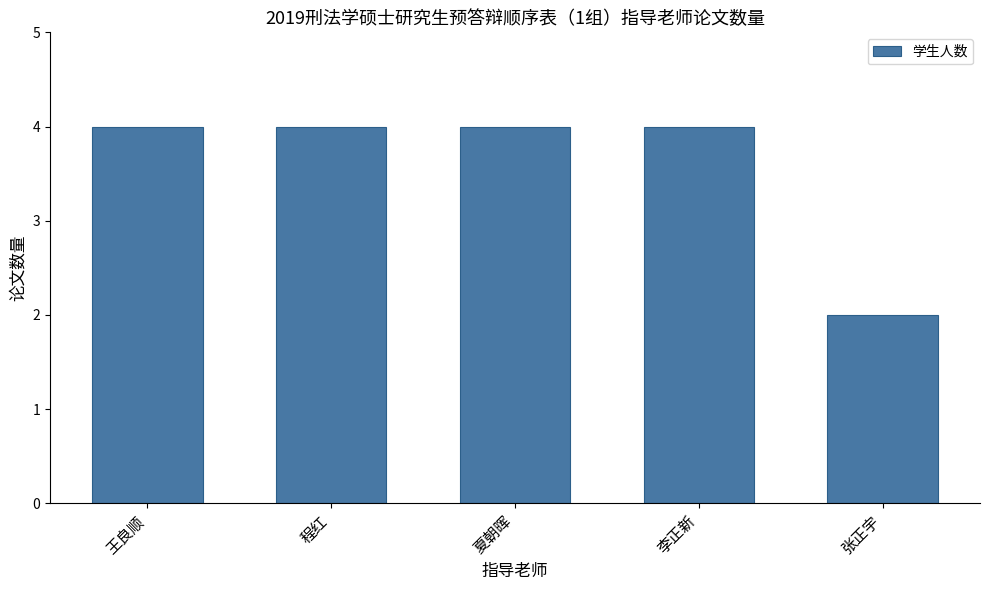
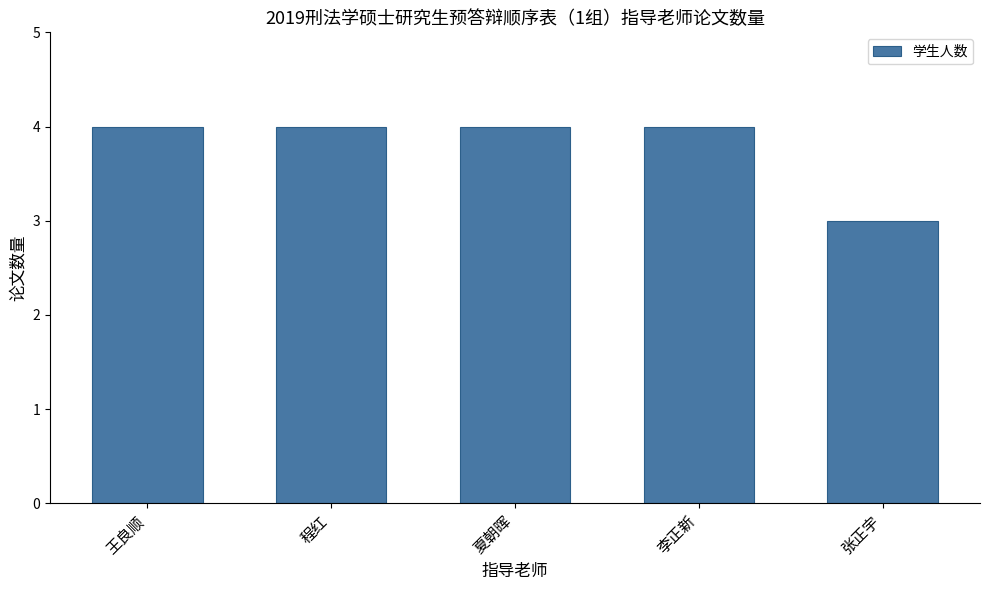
张正宇: 2 -> 3
